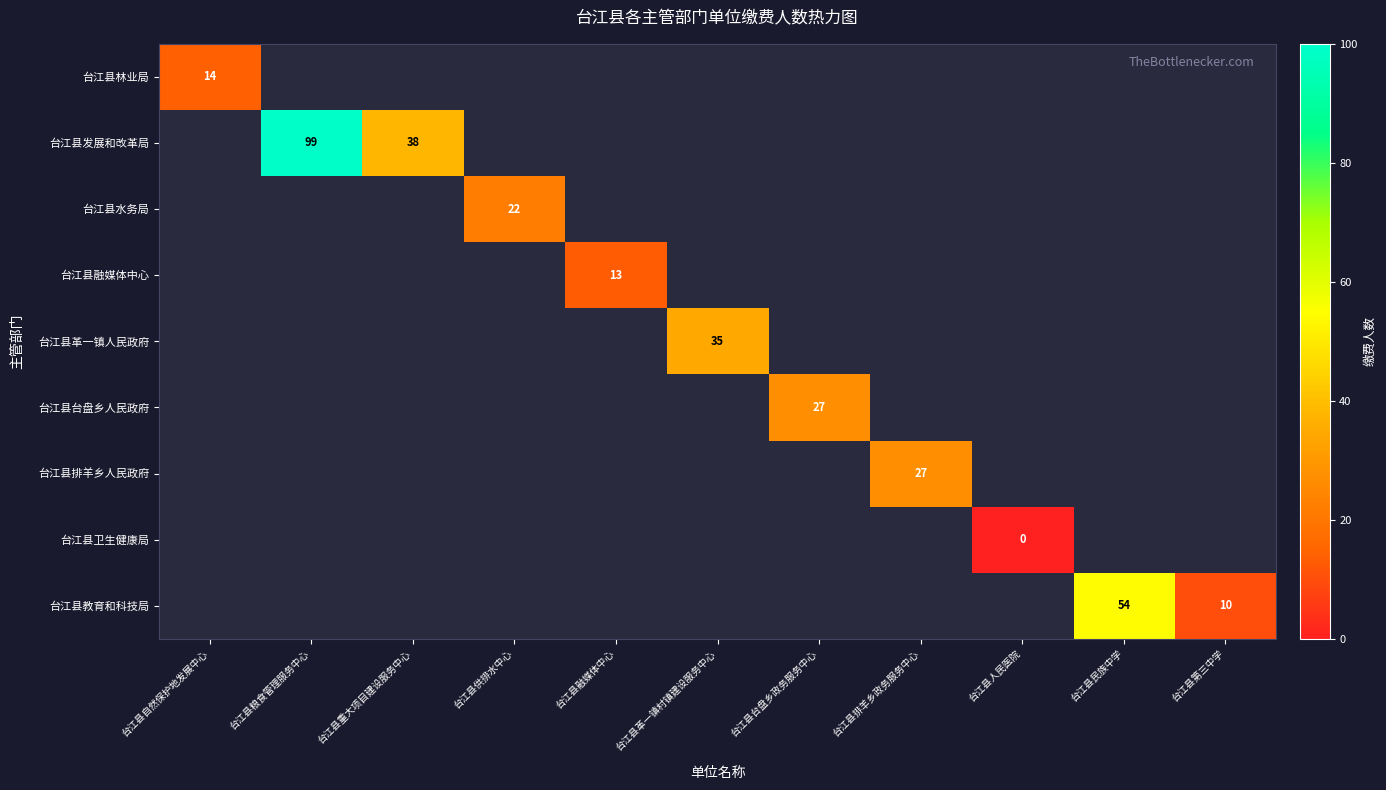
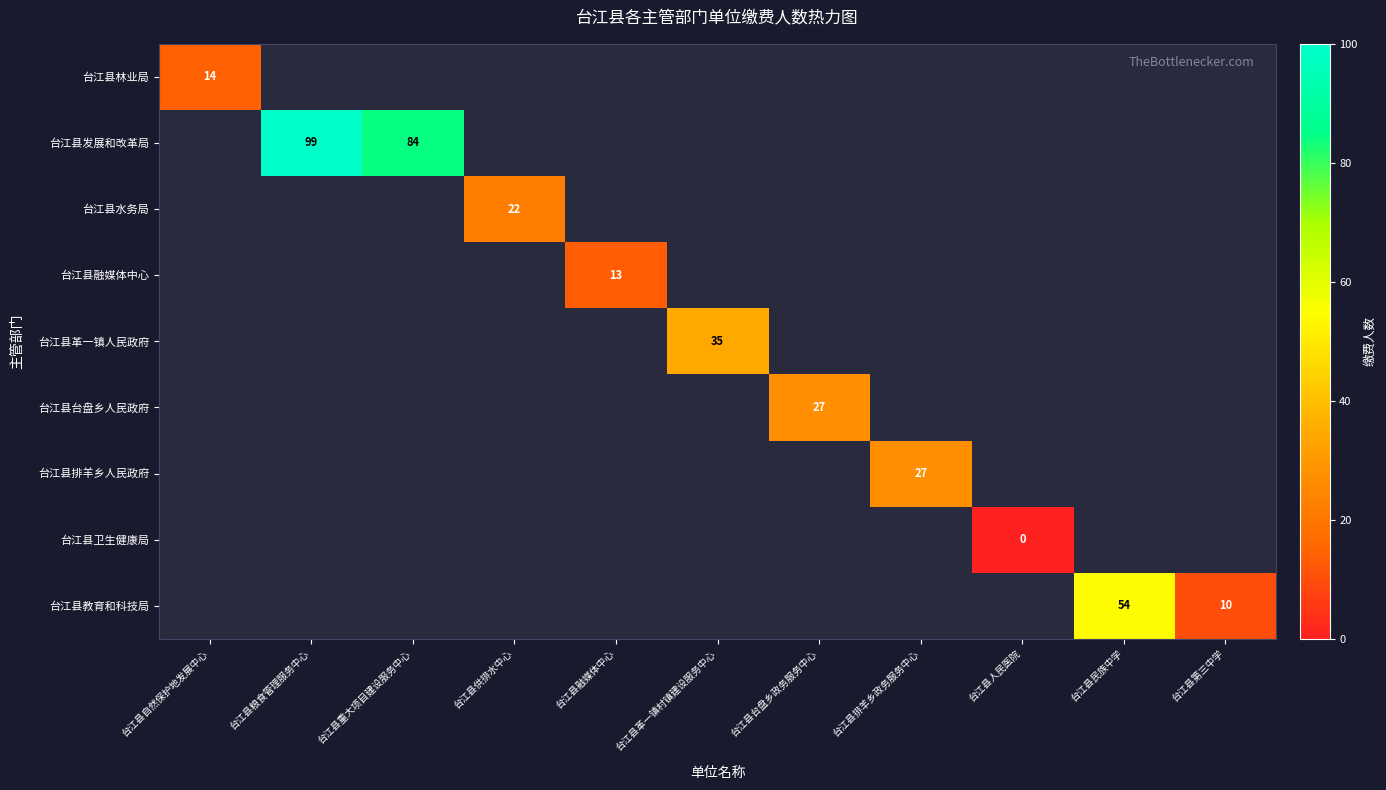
台江县发展和改革局, 台江县重大项目建设服务中心: 38 -> 84
